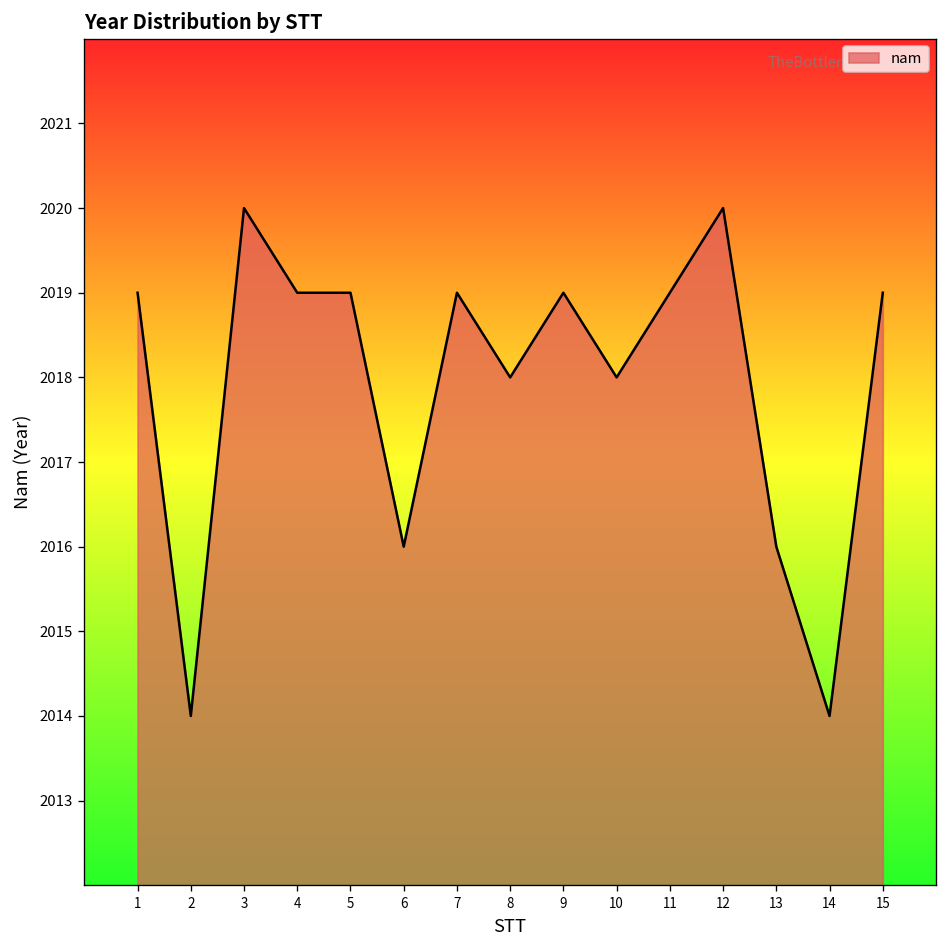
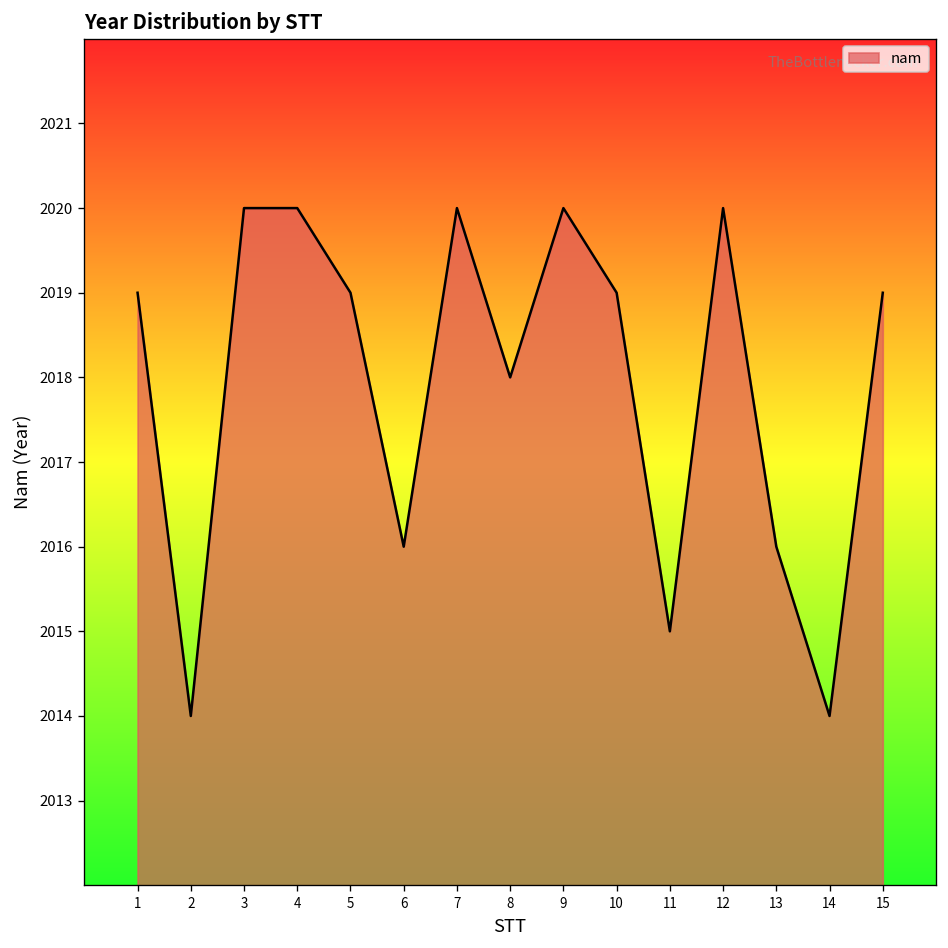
4: 2019 -> 2020
7: 2019 -> 2020
9: 2019 -> 2020
10: 2018 -> 2019
11: 2019 -> 2015
